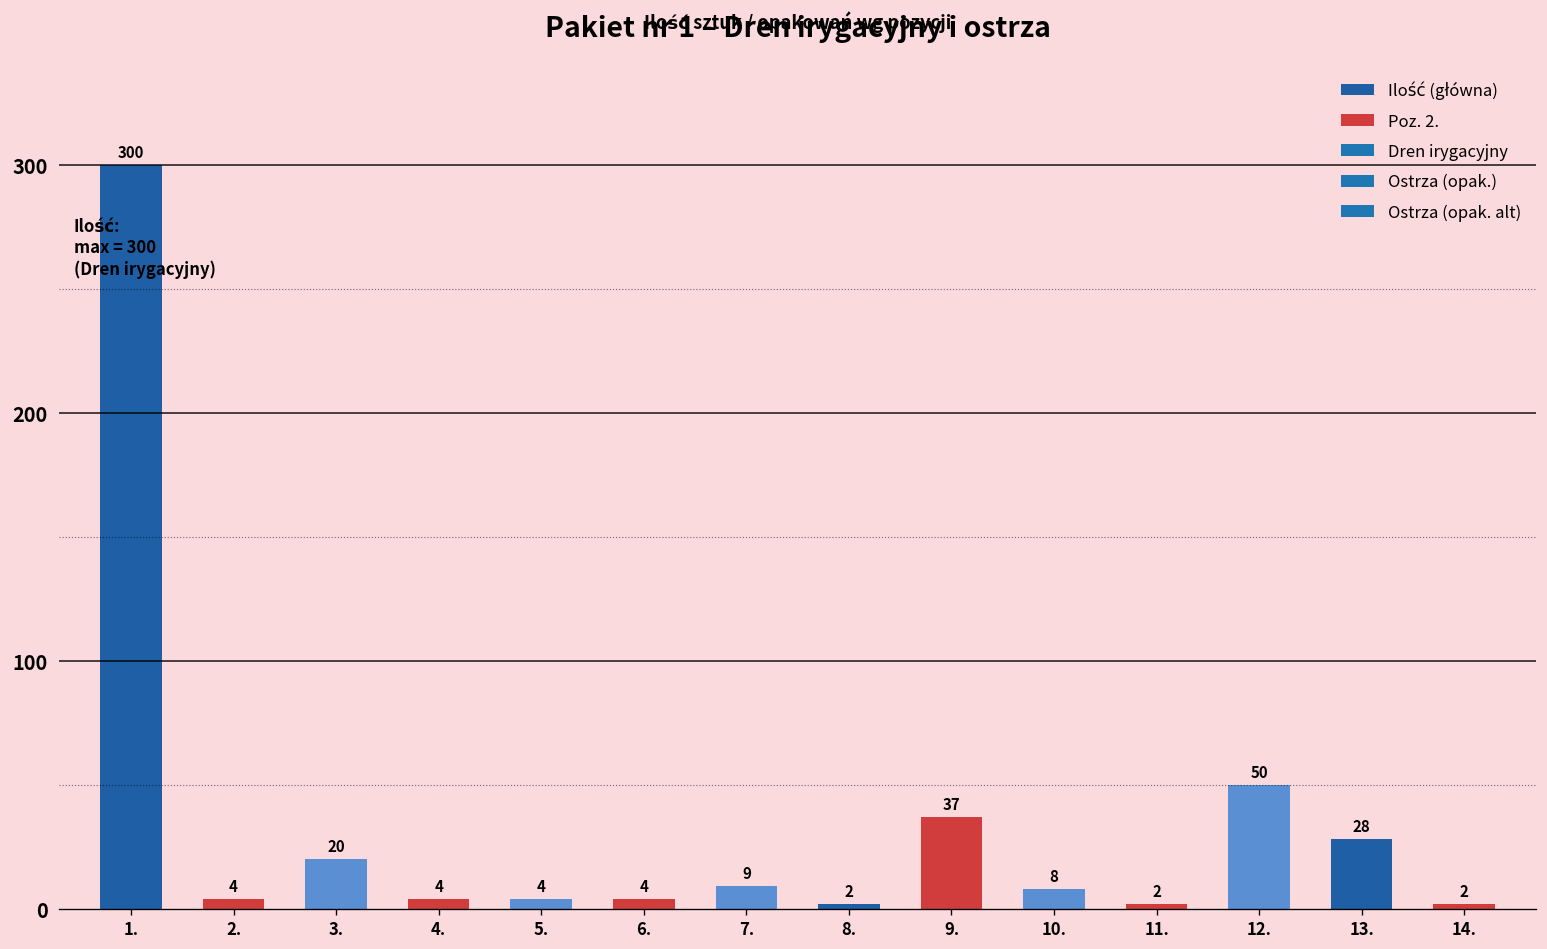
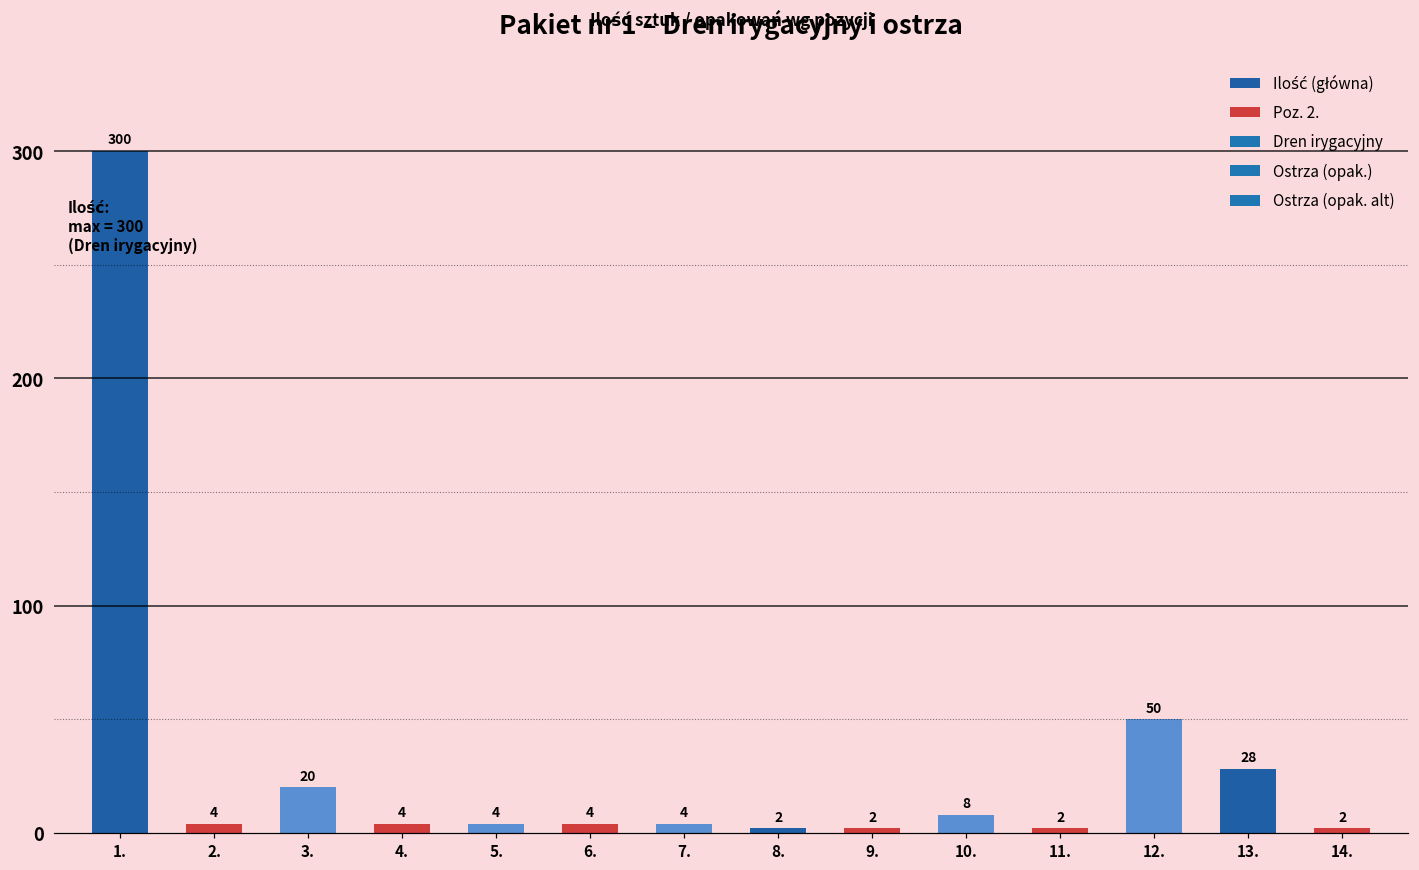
7.: 9 -> 4
9.: 37 -> 2
